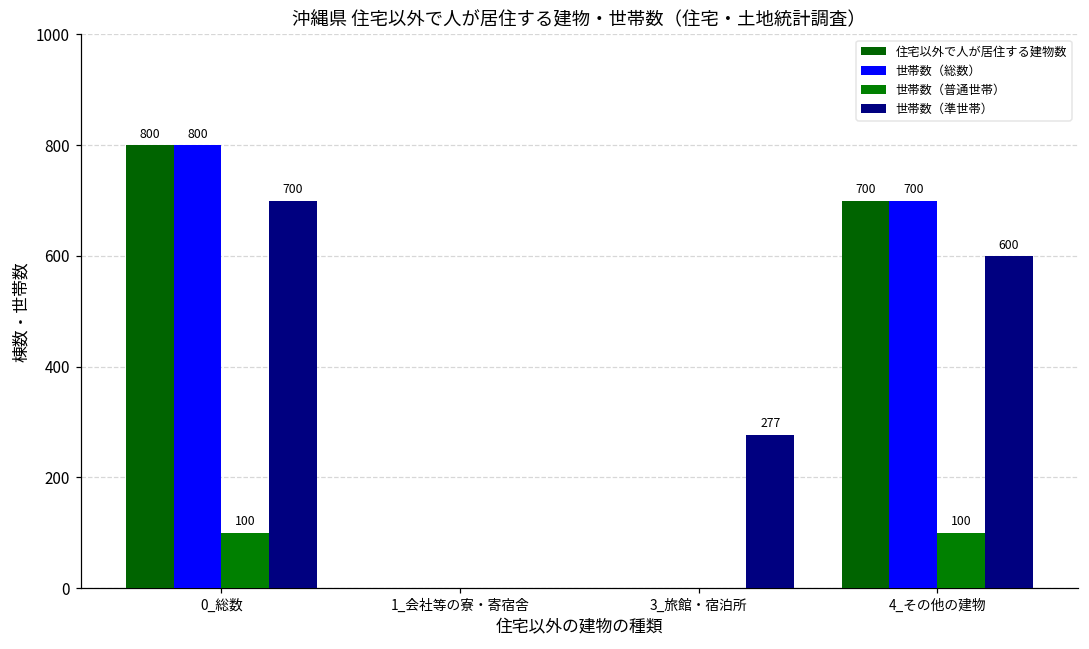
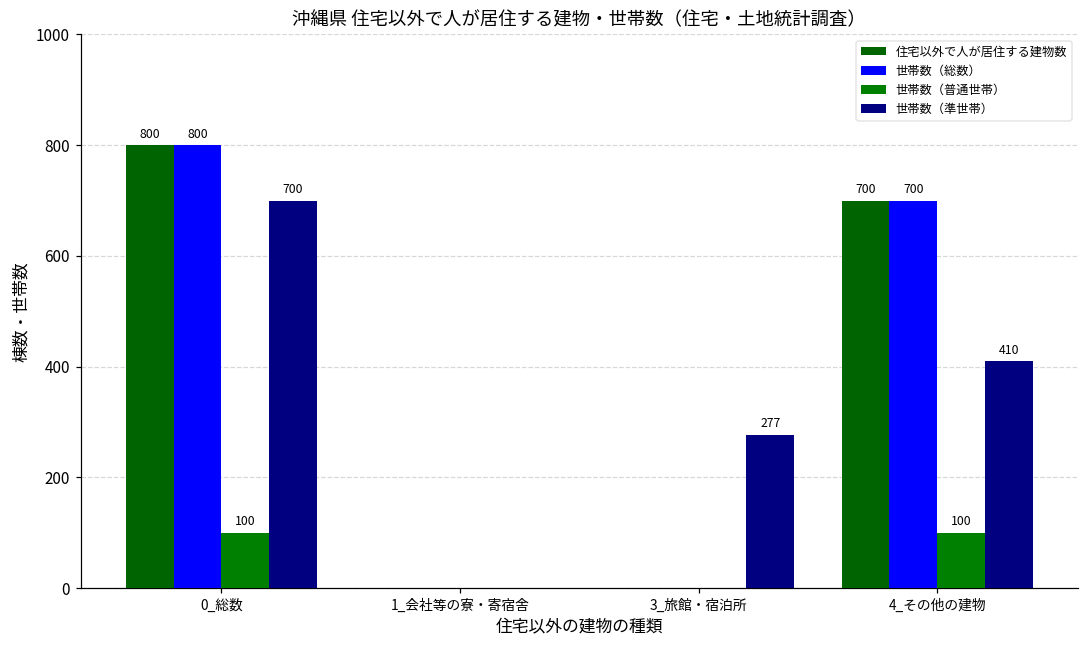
世帯数（準世帯）, 4_その他の建物: 600 -> 410
